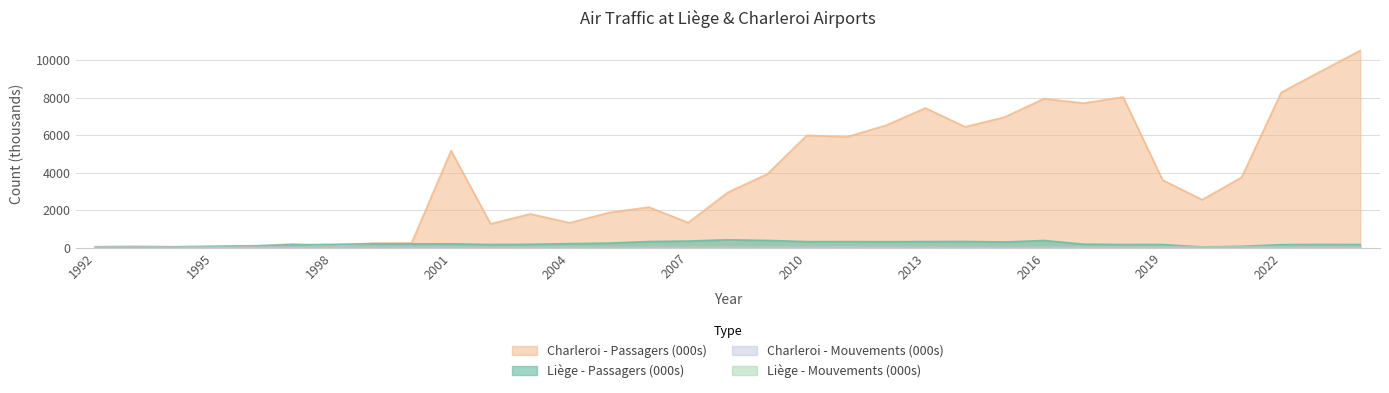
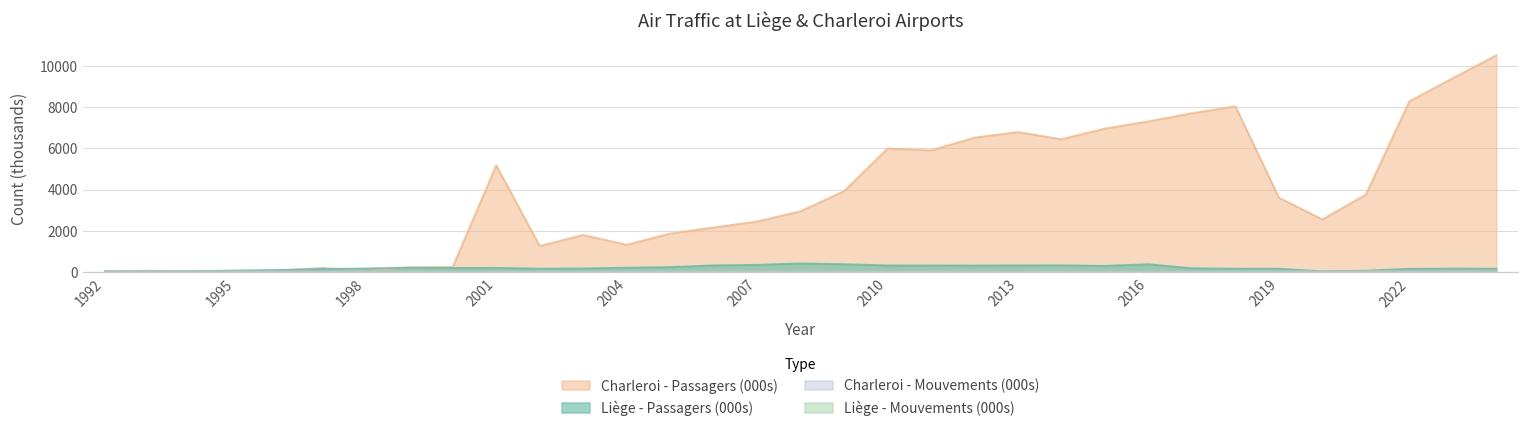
Charleroi - Passagers (000s), 2007: 1300 -> 2500
Charleroi - Passagers (000s), 2013: 7400 -> 6800
Charleroi - Passagers (000s), 2016: 7900 -> 7300
